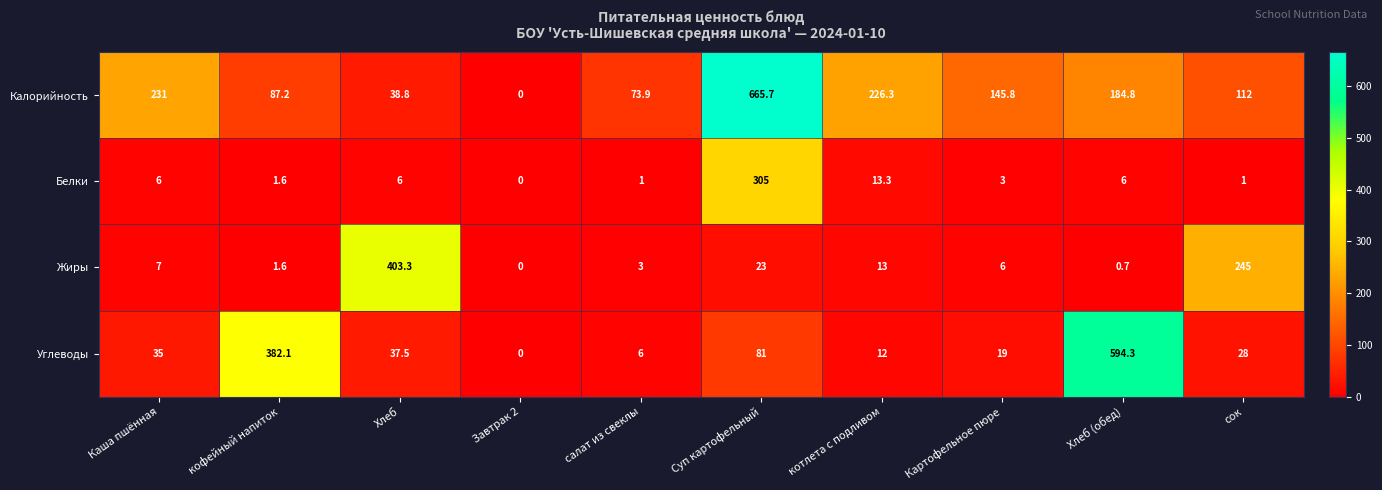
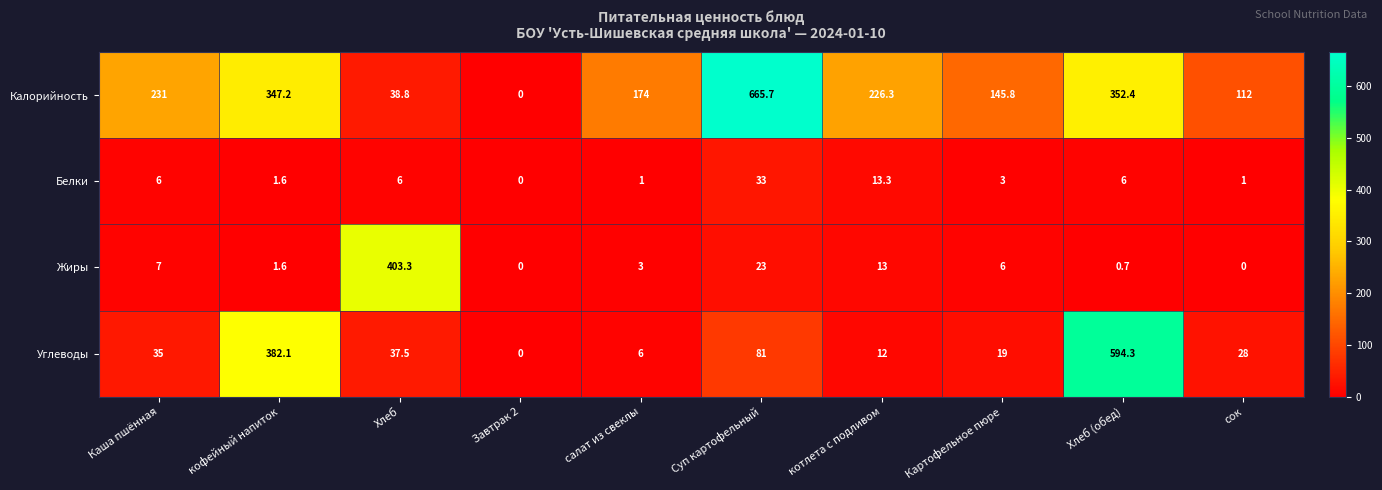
Калорийность, кофейный напиток: 87.2 -> 347.2
Калорийность, салат из свеклы: 73.9 -> 174
Калорийность, Хлеб (обед): 184.8 -> 352.4
Белки, Суп картофельный: 305 -> 33
Жиры, сок: 245 -> 0
